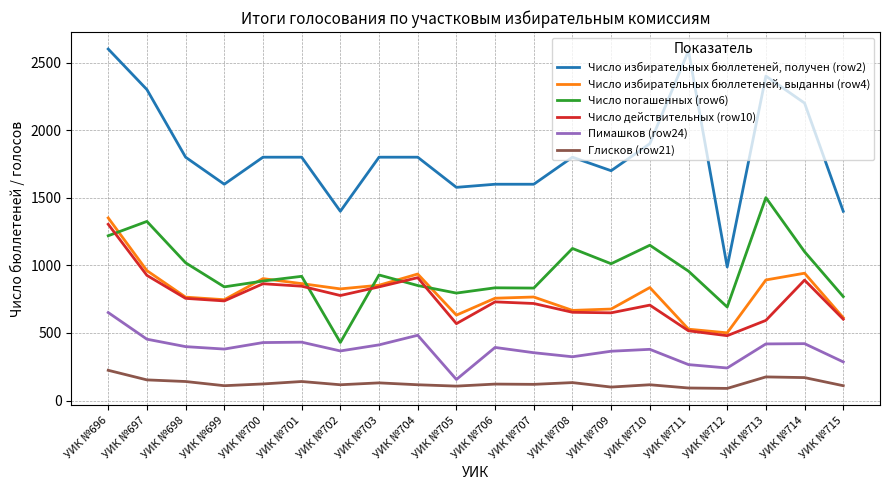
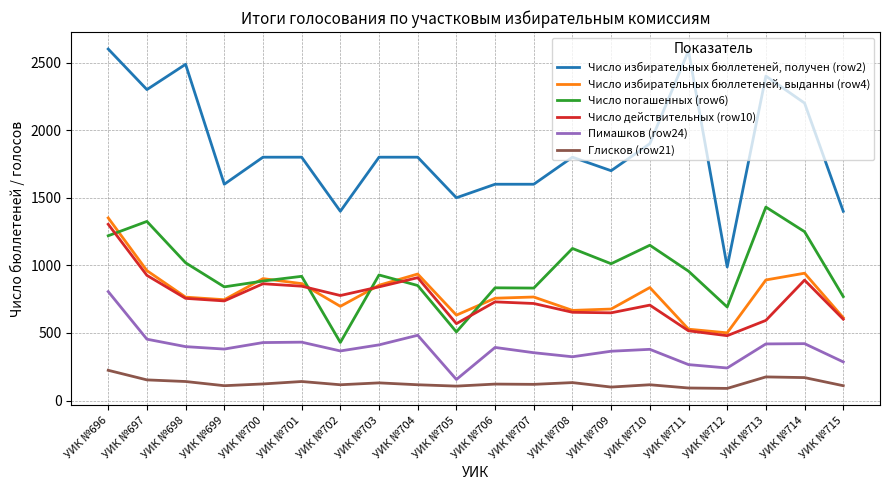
Пимашков (row24), УИК №696: 650 -> 810
Число избирательных бюллетеней, получен (row2), УИК №698: 1800 -> 2490
Число избирательных бюллетеней, выданны (row4), УИК №702: 830 -> 700
Число избирательных бюллетеней, получен (row2), УИК №705: 1580 -> 1500
Число погашенных (row6), УИК №705: 800 -> 510
Число погашенных (row6), УИК №713: 1500 -> 1430
Число погашенных (row6), УИК №714: 1100 -> 1250
